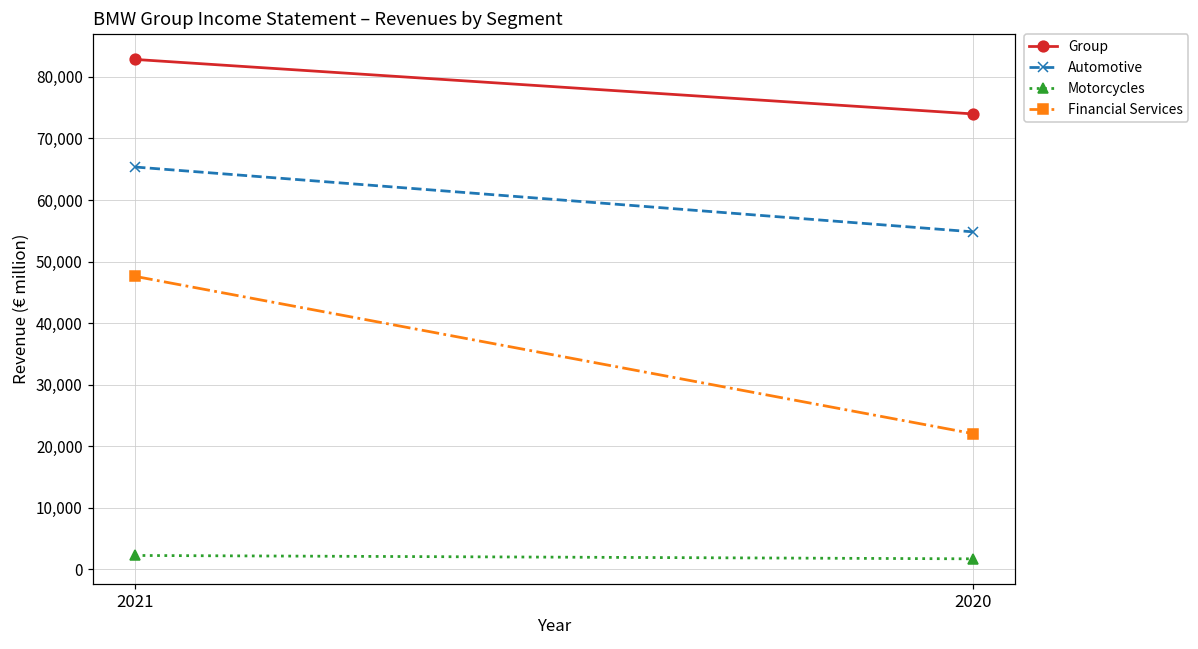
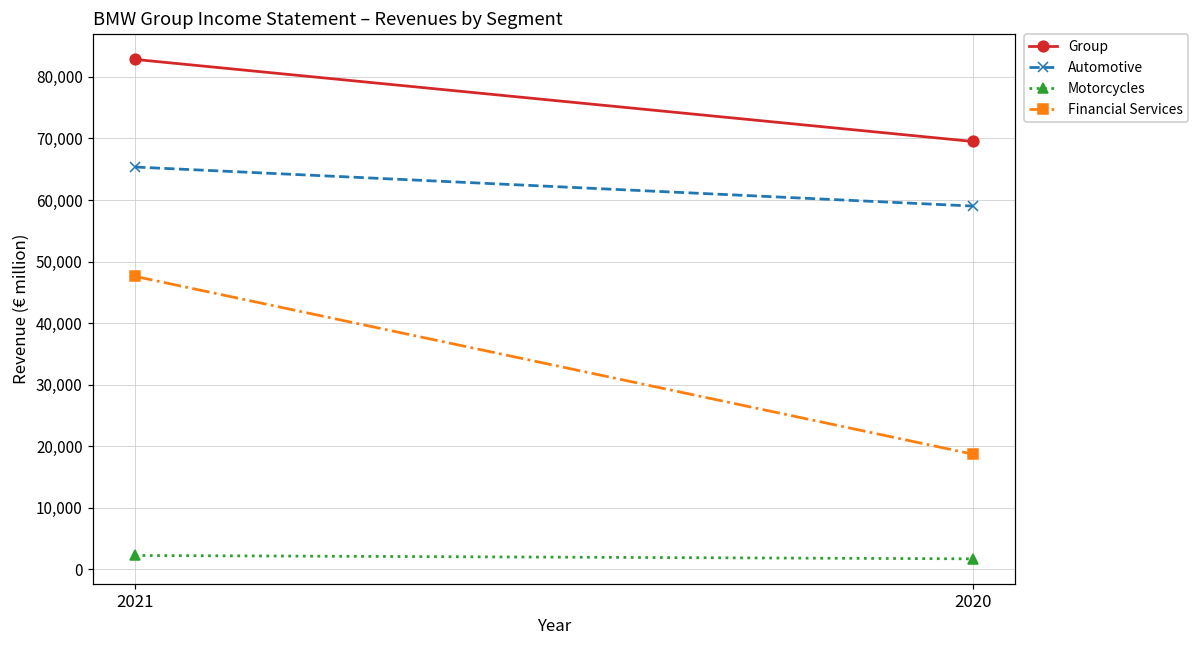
Group, 2020: 74,000 -> 70,000
Automotive, 2020: 55,000 -> 59,000
Financial Services, 2020: 22,000 -> 19,000
